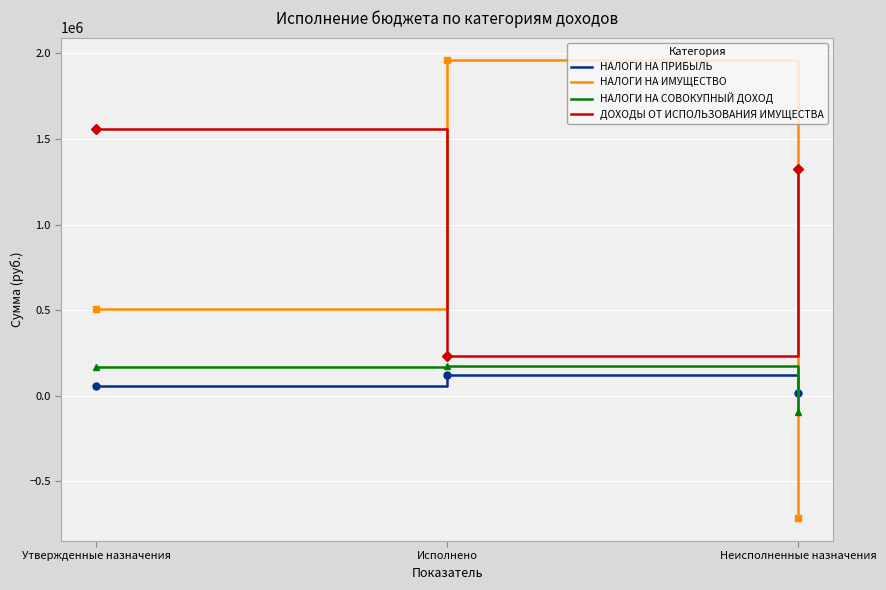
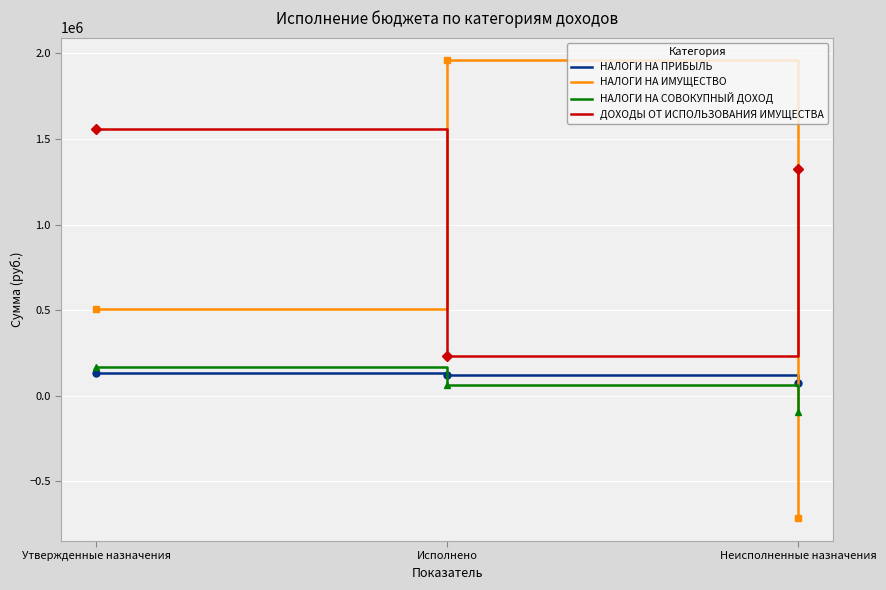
НАЛОГИ НА ПРИБЫЛЬ, Утвержденные назначения: 60000 -> 130000
НАЛОГИ НА СОВОКУПНЫЙ ДОХОД, Исполнено: 170000 -> 60000
НАЛОГИ НА ПРИБЫЛЬ, Неисполненные назначения: 10000 -> 70000
